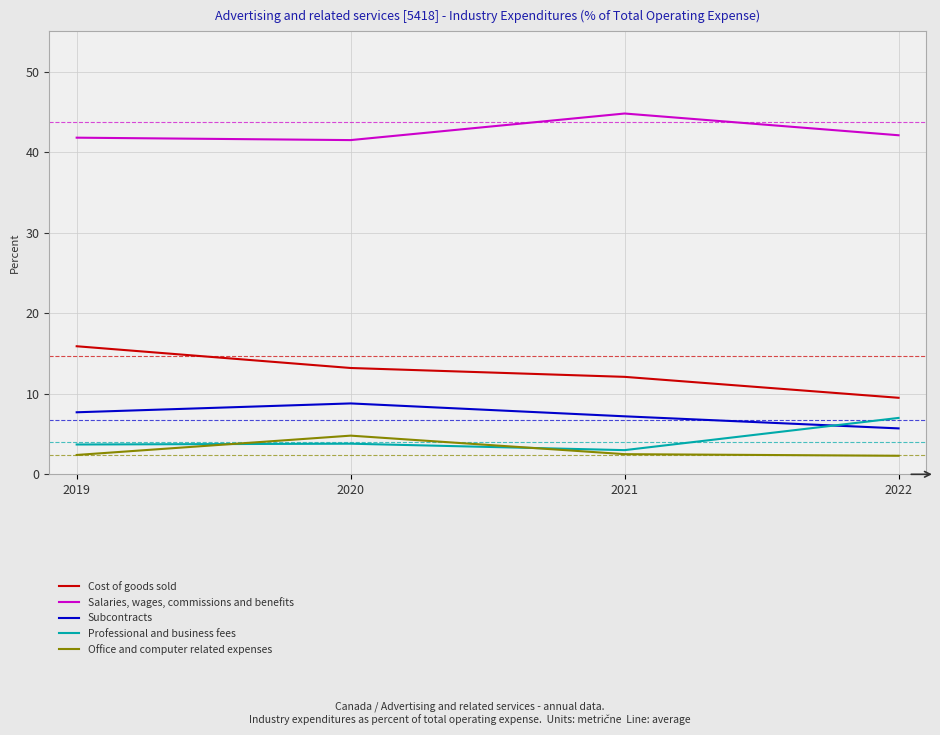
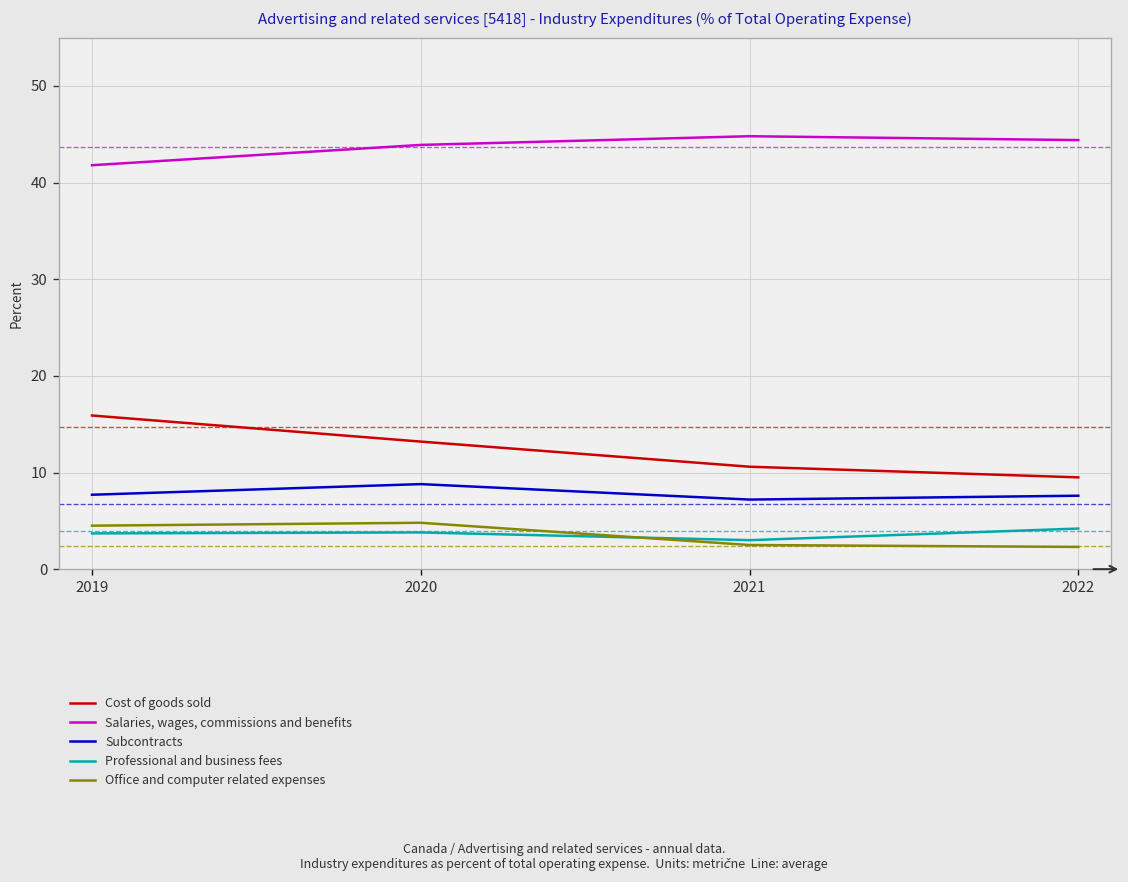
Office and computer related expenses, 2019: 2 -> 5
Salaries, wages, commissions and benefits, 2020: 42 -> 44
Cost of goods sold, 2021: 12 -> 11
Salaries, wages, commissions and benefits, 2022: 42 -> 44
Subcontracts, 2022: 6 -> 8
Professional and business fees, 2022: 7 -> 4
